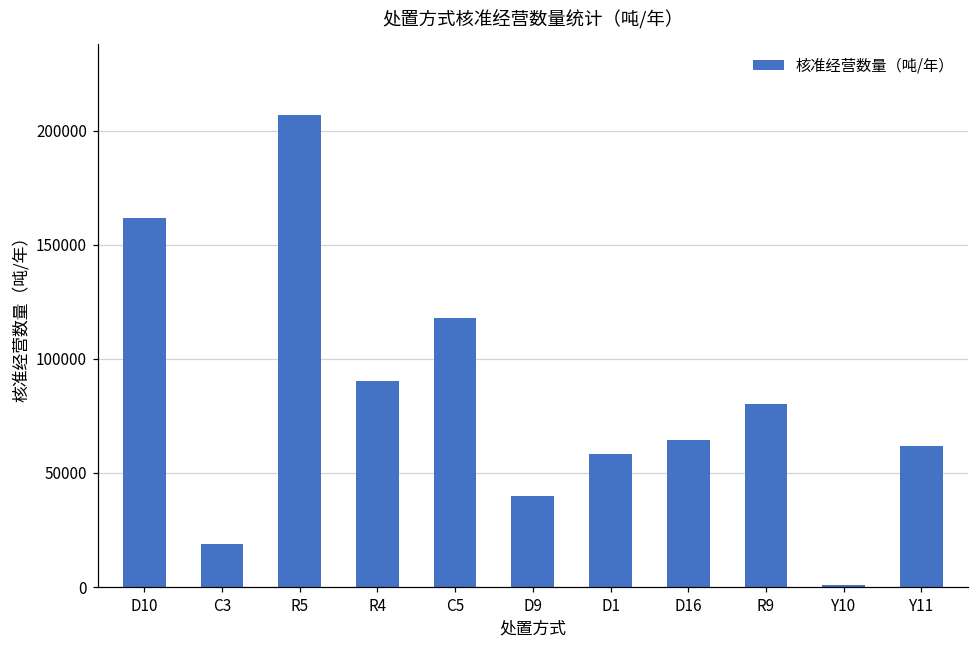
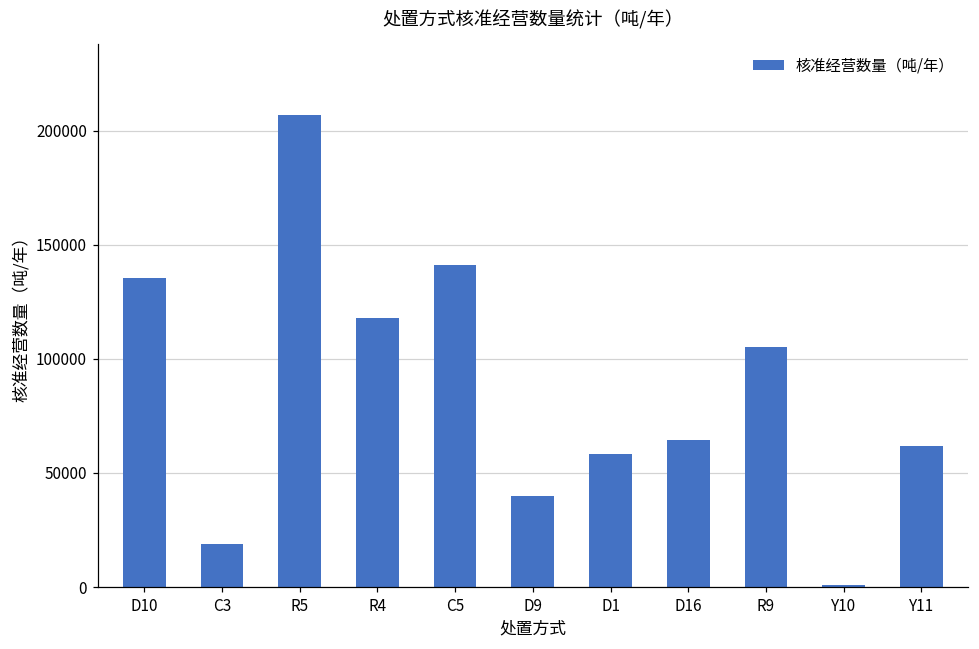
D10: 162000 -> 135000
R4: 90000 -> 118000
C5: 118000 -> 141000
R9: 80000 -> 105000
